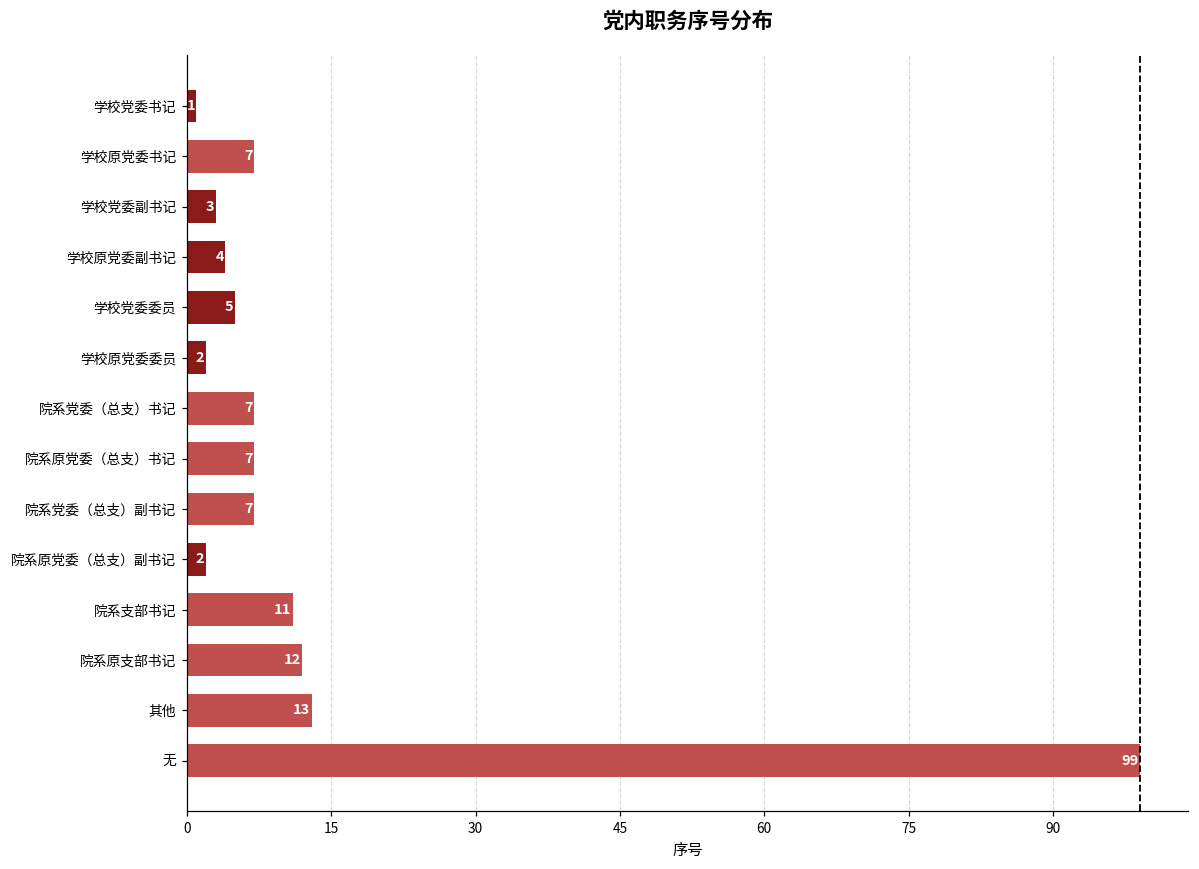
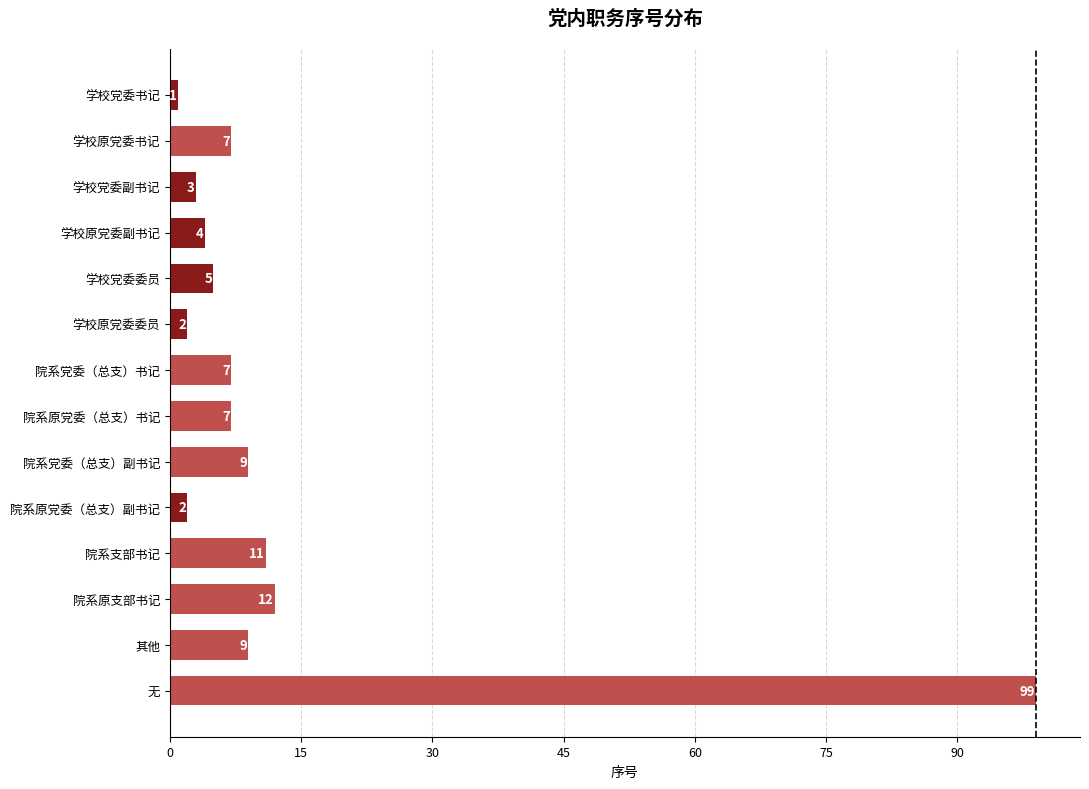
院系党委（总支）副书记: 7 -> 9
其他: 13 -> 9
